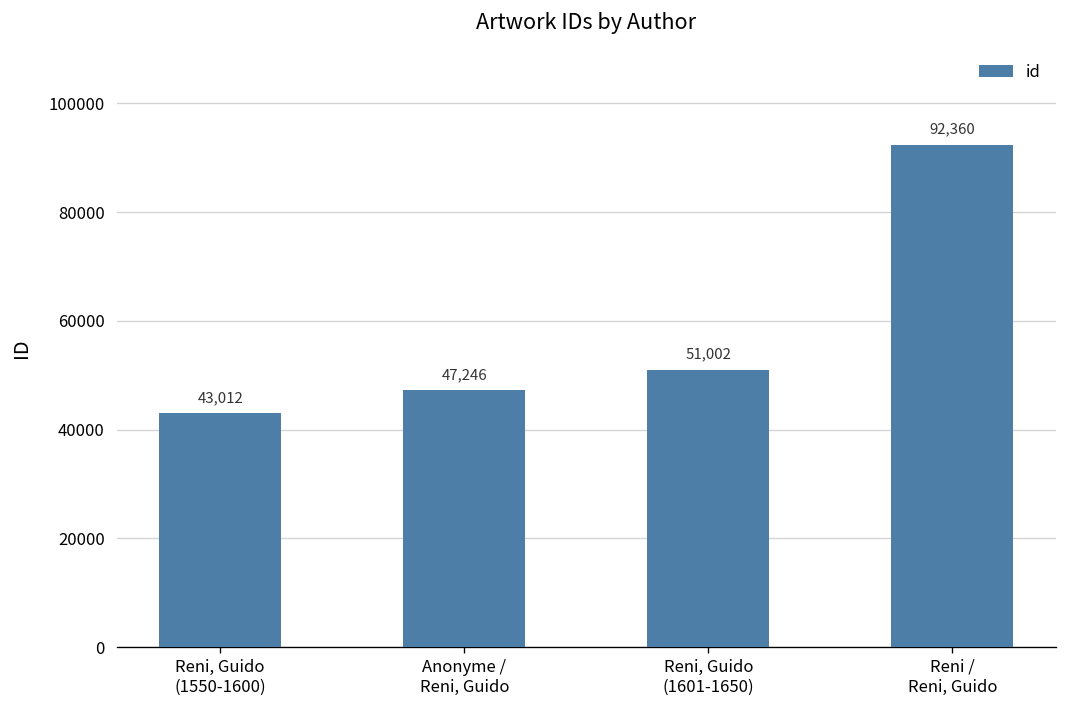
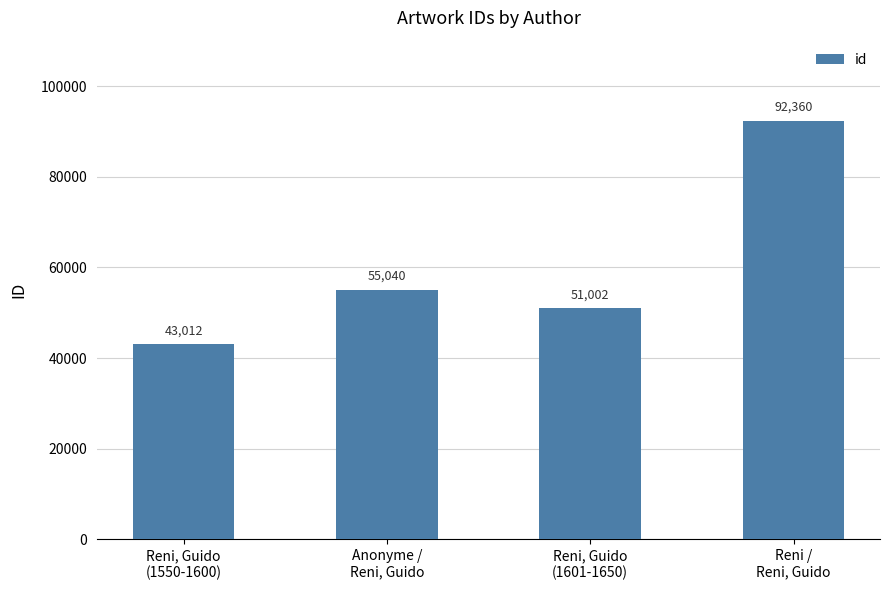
Anonyme / Reni, Guido: 47,246 -> 55,040
